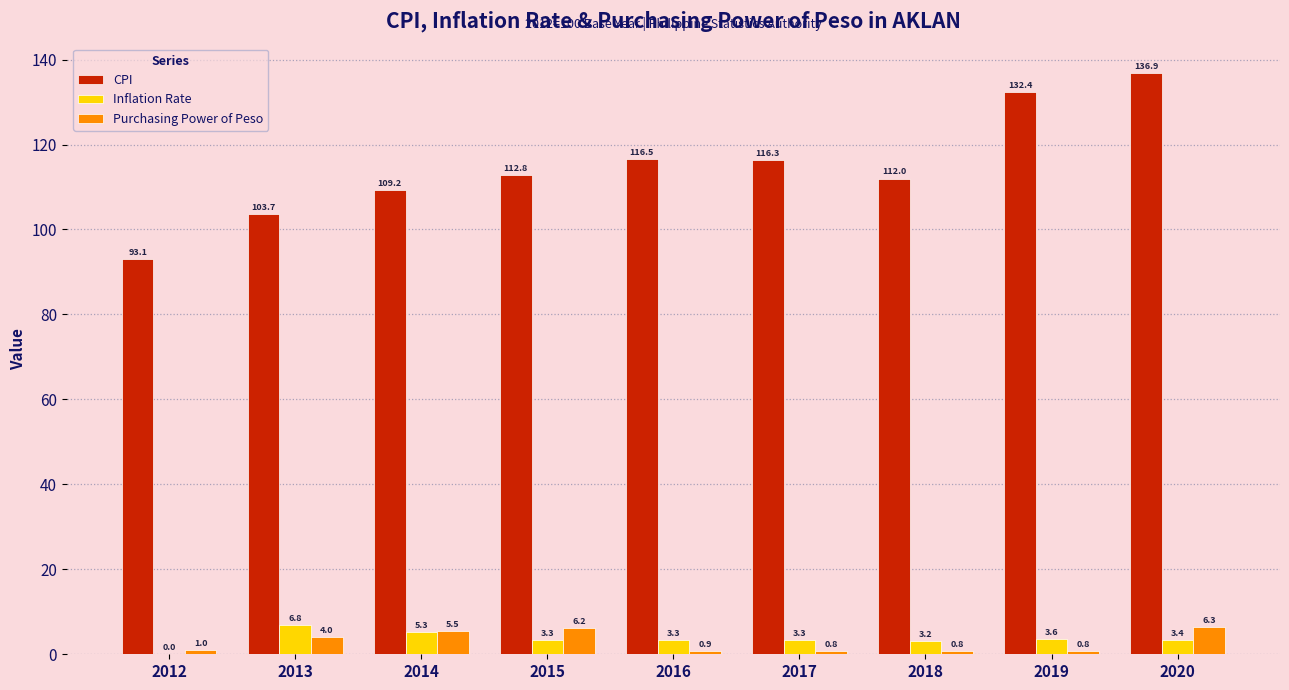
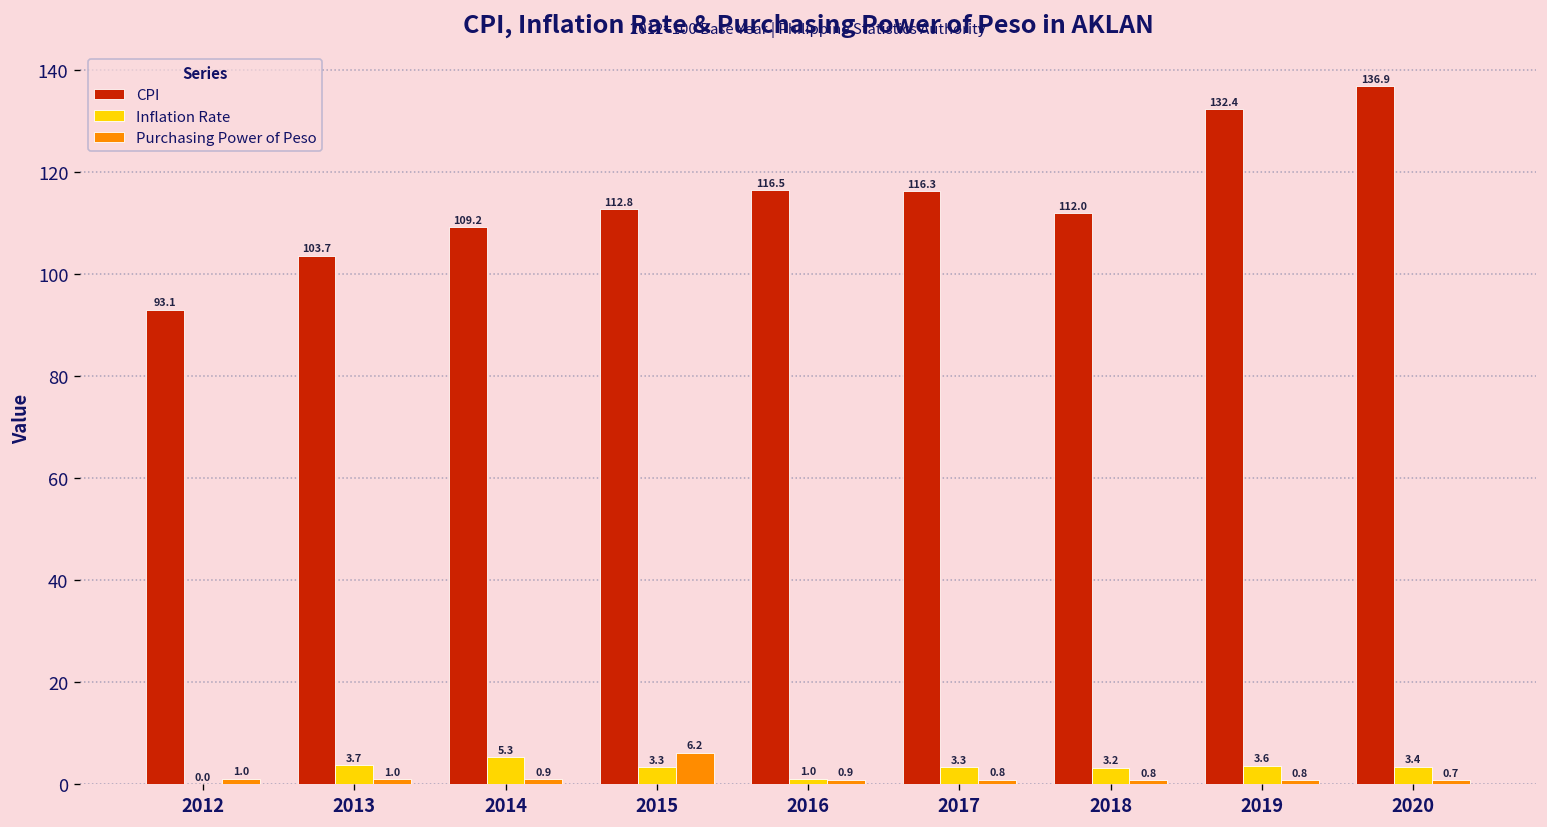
Inflation Rate, 2013: 6.8 -> 3.7
Purchasing Power of Peso, 2013: 4.0 -> 1.0
Purchasing Power of Peso, 2014: 5.5 -> 0.9
Inflation Rate, 2016: 3.3 -> 1.0
Purchasing Power of Peso, 2020: 6.3 -> 0.7
